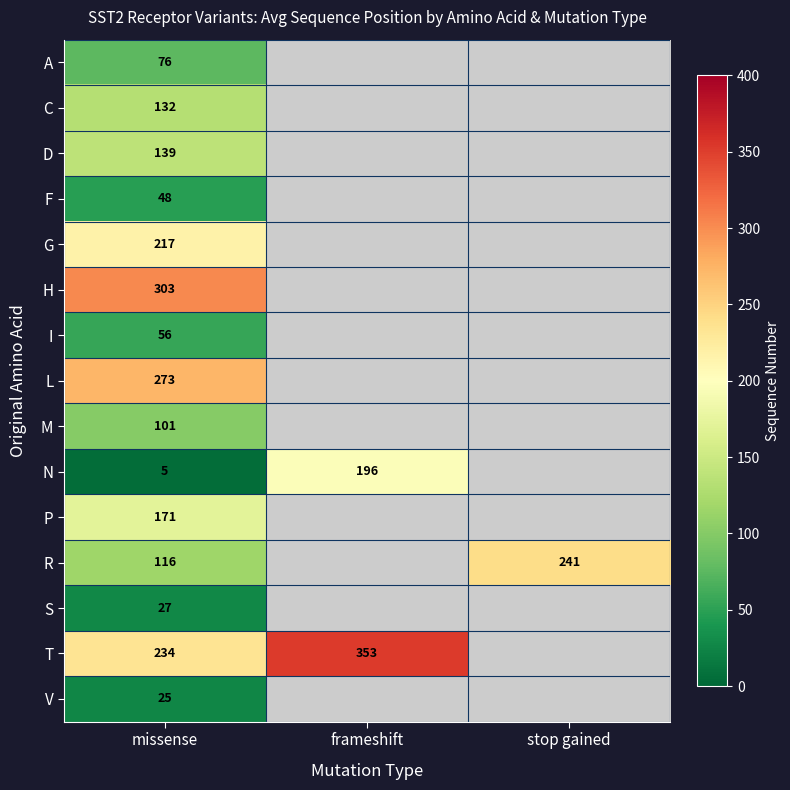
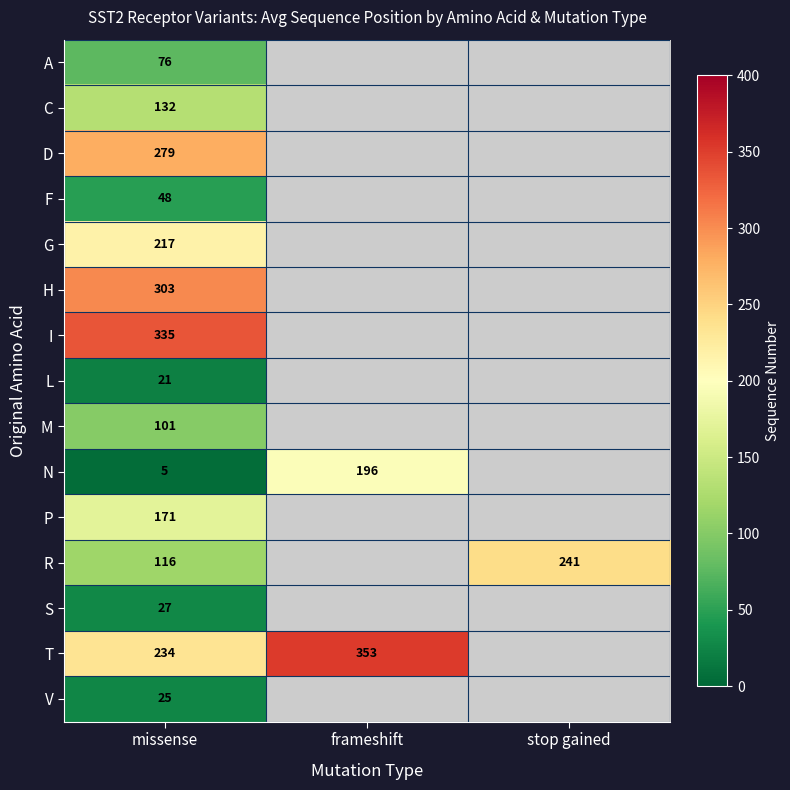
D, missense: 139 -> 279
I, missense: 56 -> 335
L, missense: 273 -> 21
